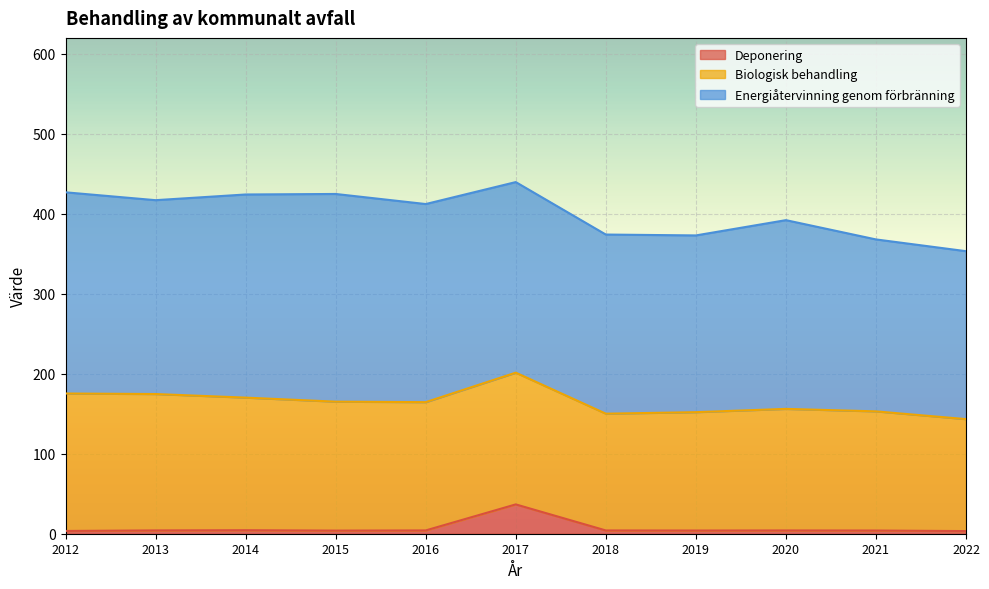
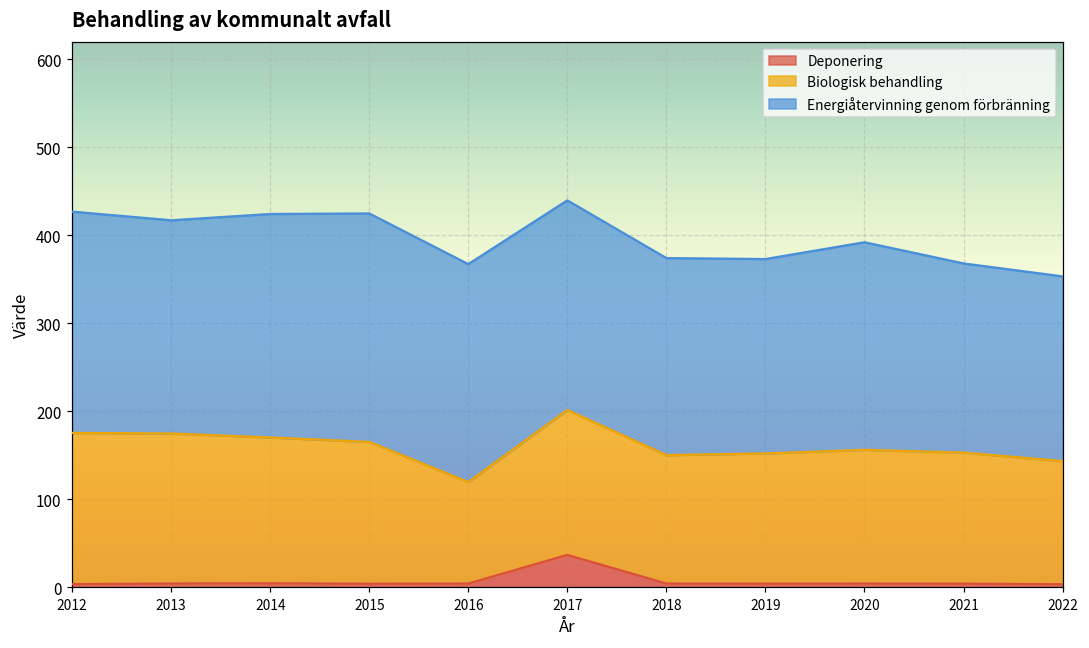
Biologisk behandling, 2016: 160 -> 120
